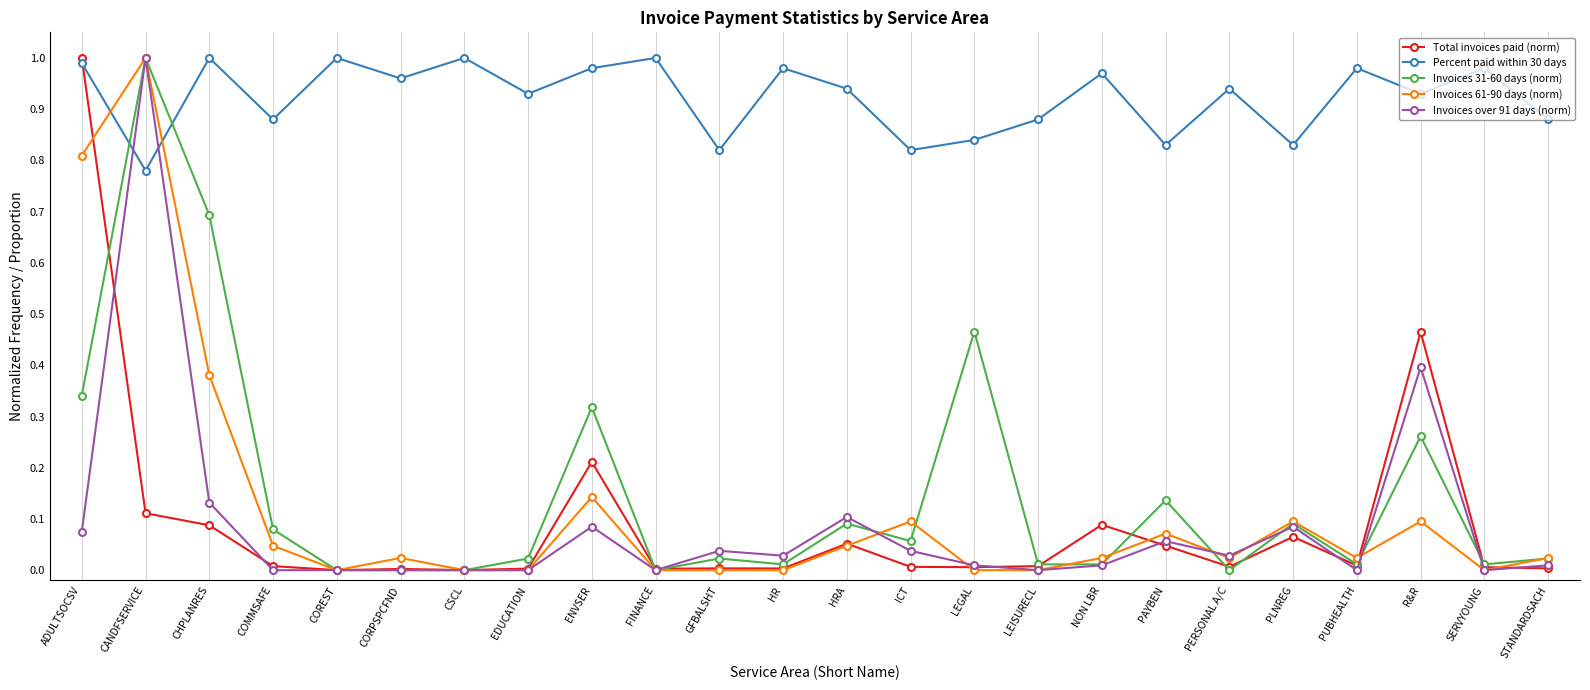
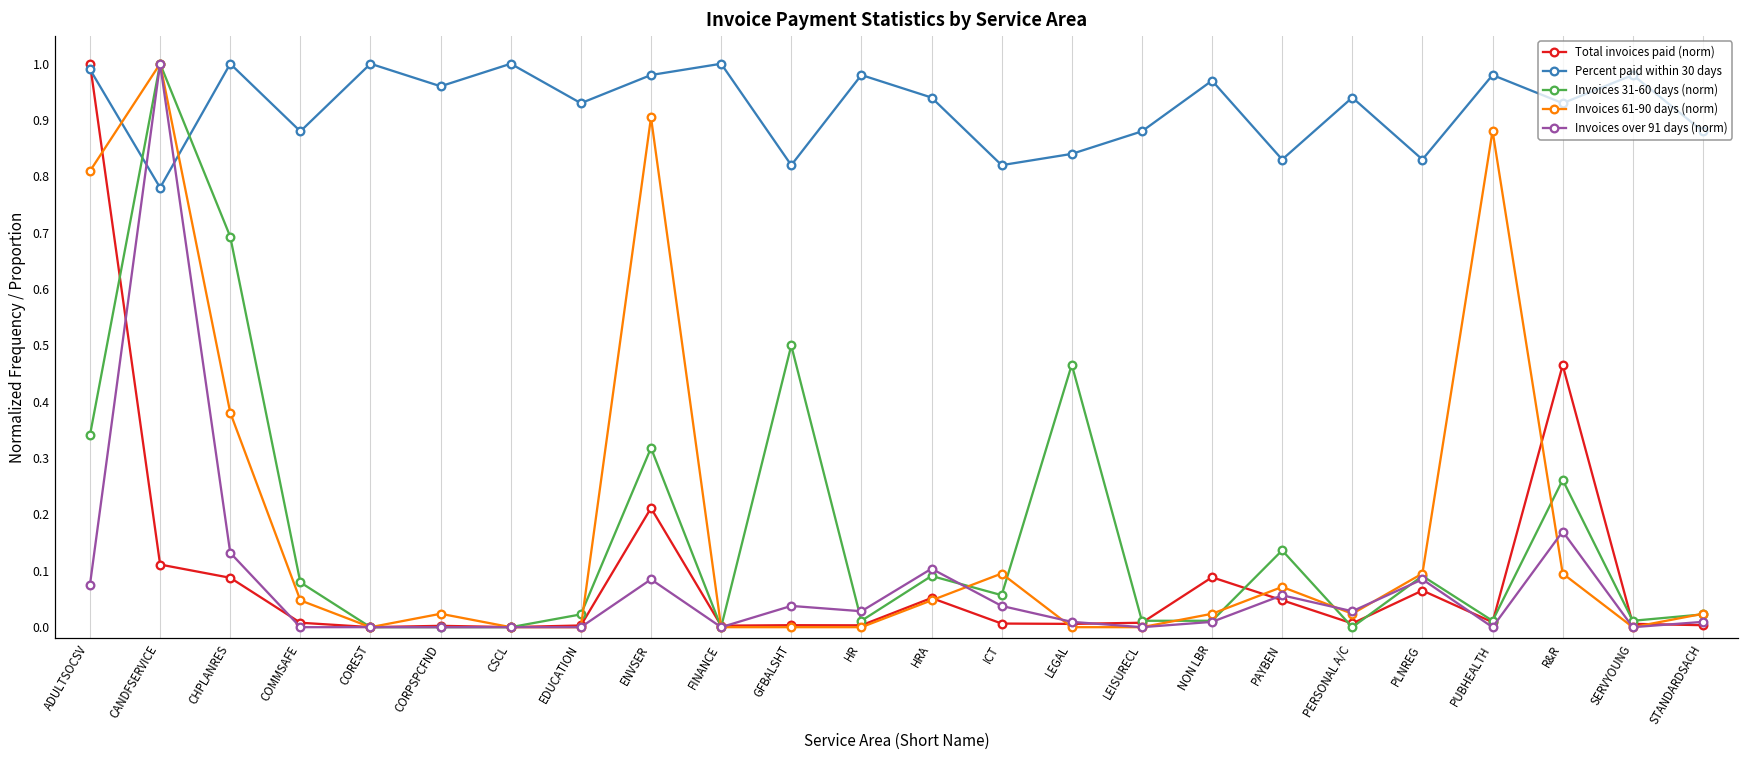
Invoices 61-90 days (norm), ENVSER: 0.14 -> 0.90
Invoices 31-60 days (norm), GFBALSHT: 0.02 -> 0.50
Invoices 61-90 days (norm), PUBHEALTH: 0.02 -> 0.88
Invoices over 91 days (norm), R&R: 0.40 -> 0.17
